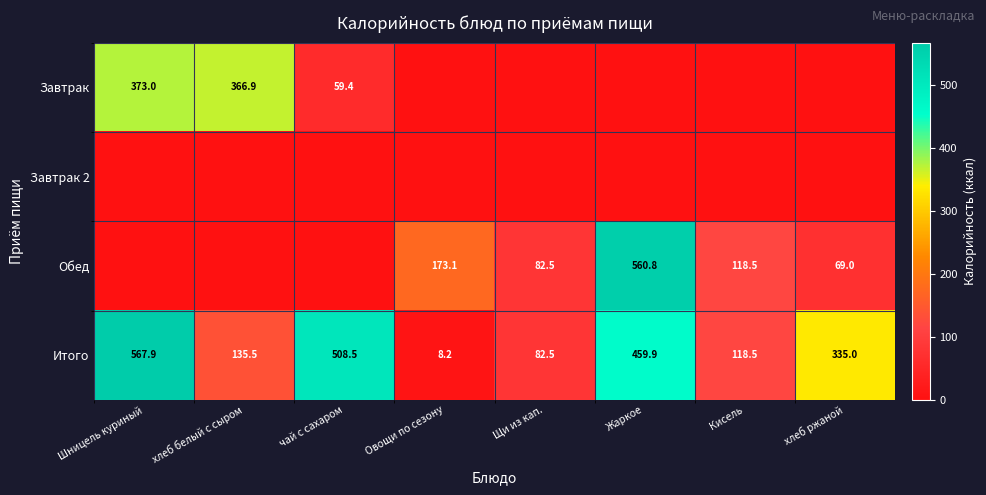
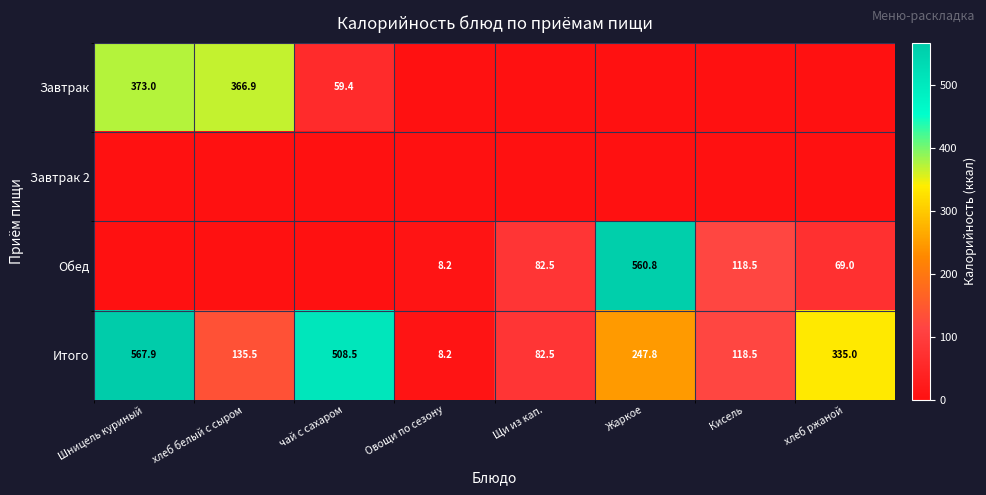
Обед, Овощи по сезону: 173.1 -> 8.2
Итого, Жаркое: 459.9 -> 247.8
